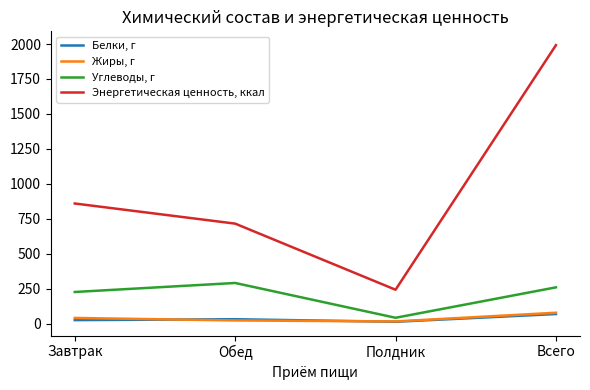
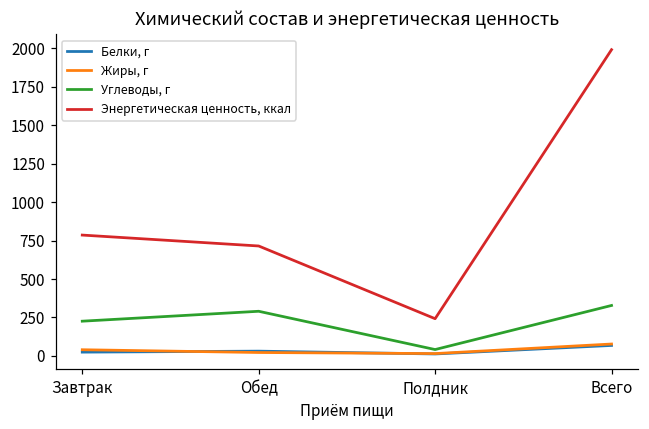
Энергетическая ценность, ккал, Завтрак: 860 -> 790
Углеводы, г, Всего: 260 -> 330
